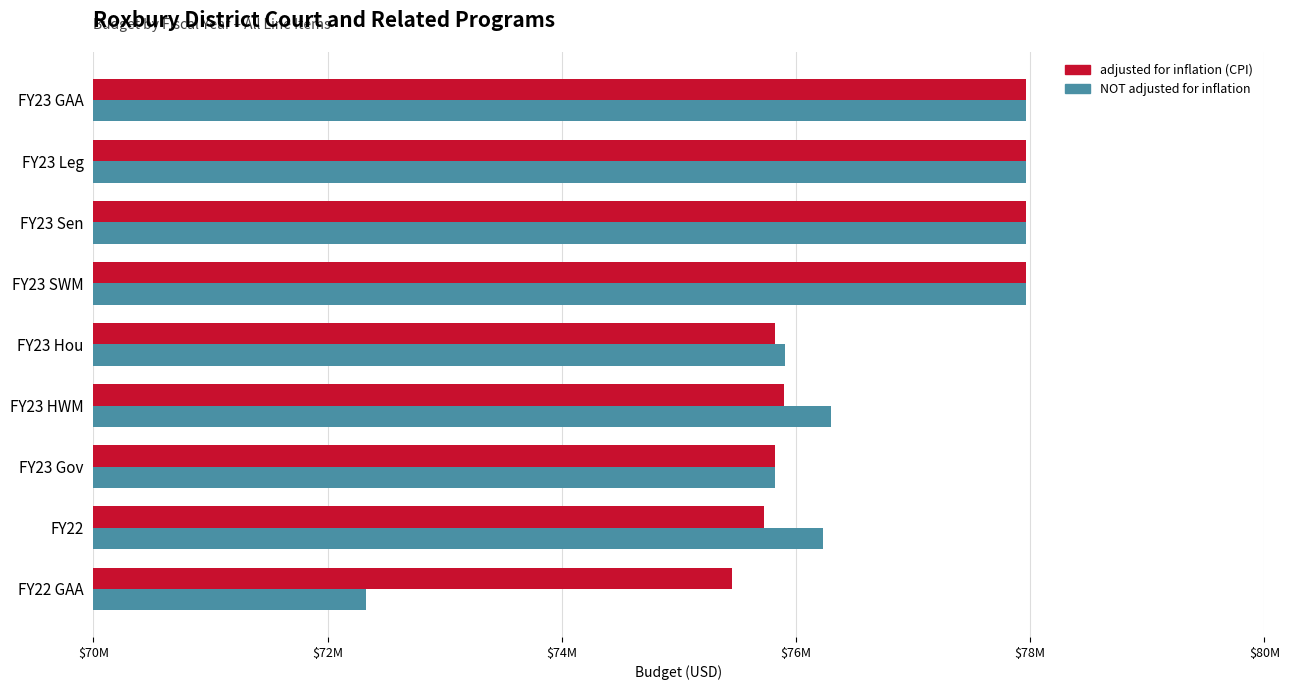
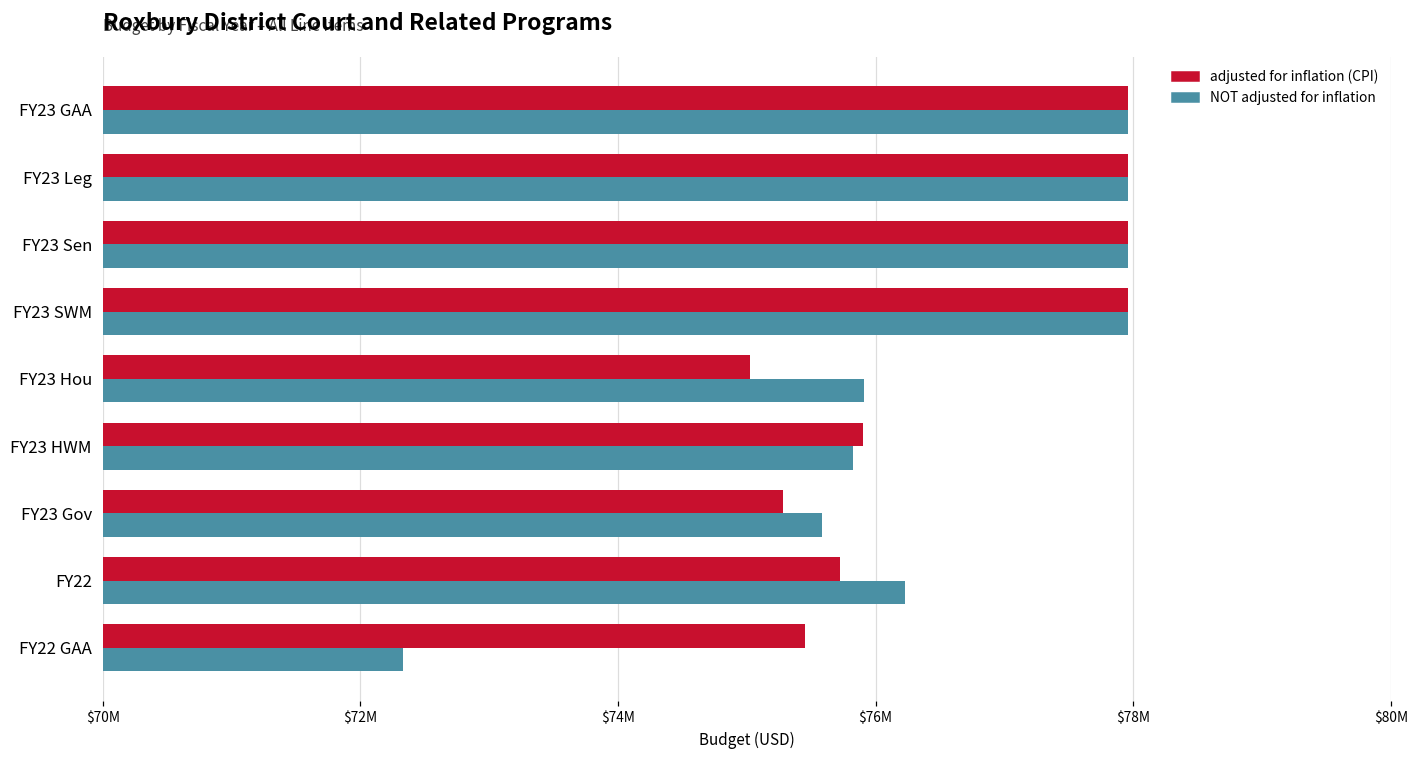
adjusted for inflation (CPI), FY23 Hou: $75820000 -> $75020000
NOT adjusted for inflation, FY23 HWM: $76300000 -> $75820000
adjusted for inflation (CPI), FY23 Gov: $75820000 -> $75280000
NOT adjusted for inflation, FY23 Gov: $75820000 -> $75580000
